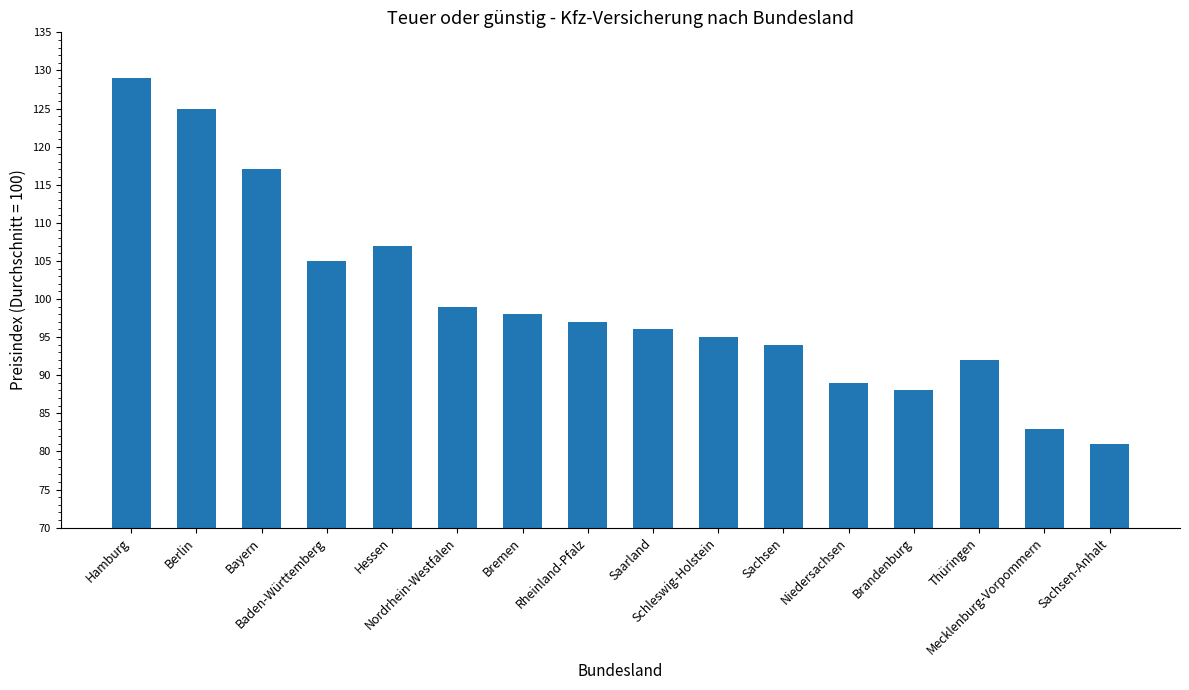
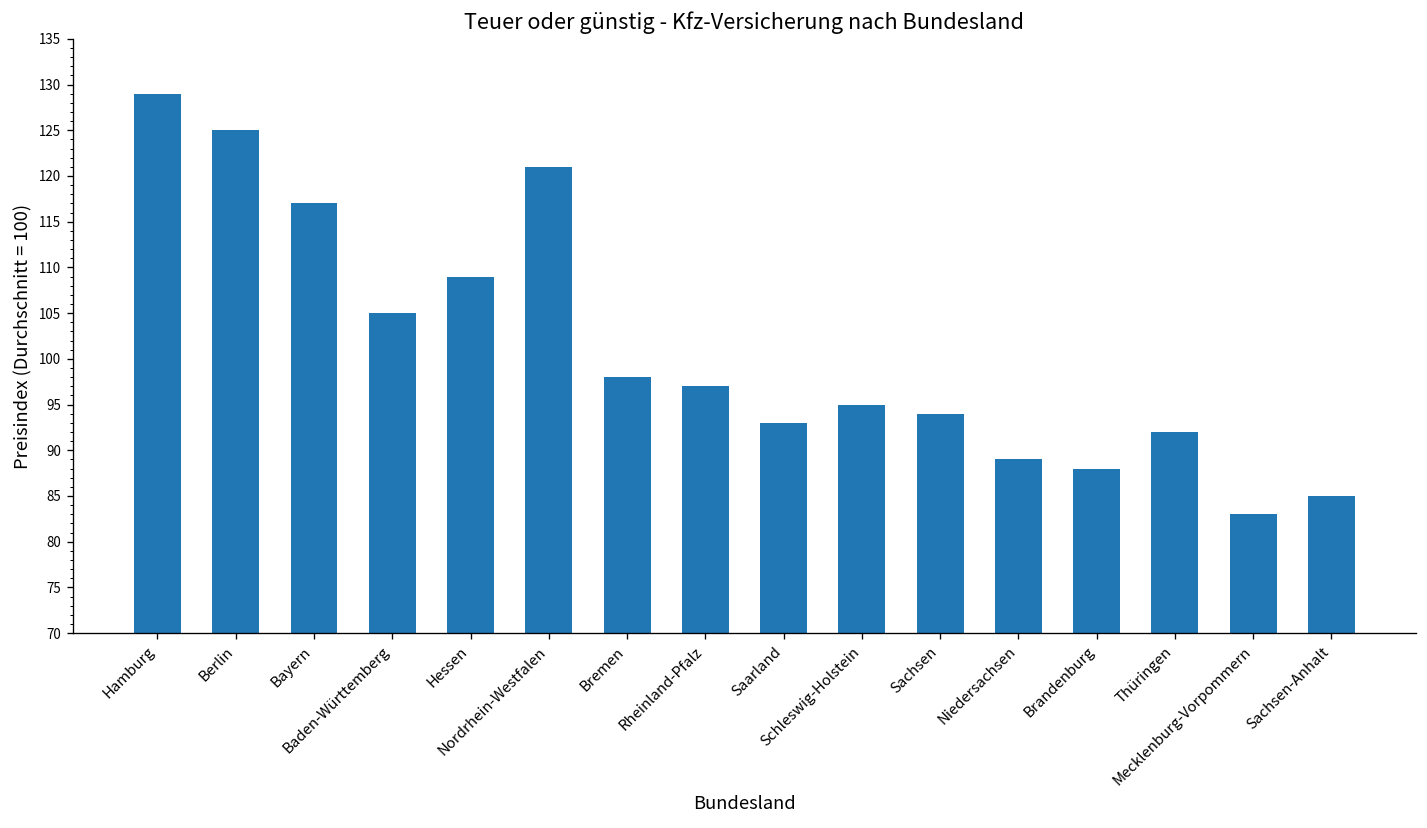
Hessen: 107 -> 109
Nordrhein-Westfalen: 99 -> 121
Saarland: 96 -> 93
Sachsen-Anhalt: 81 -> 85
